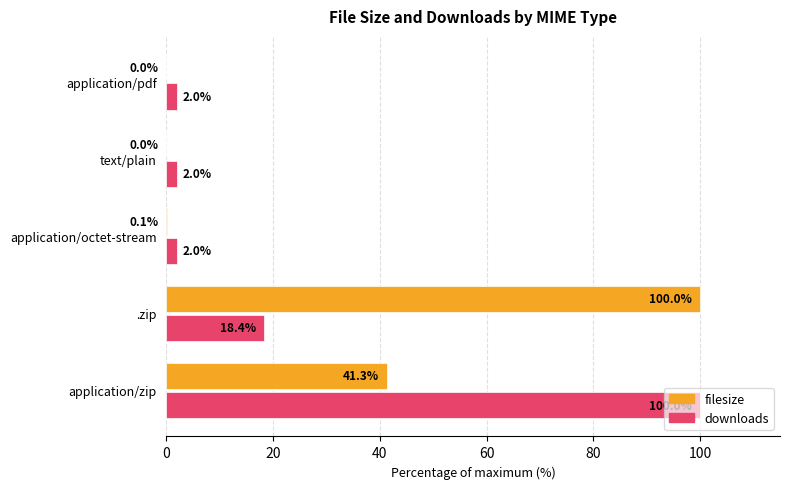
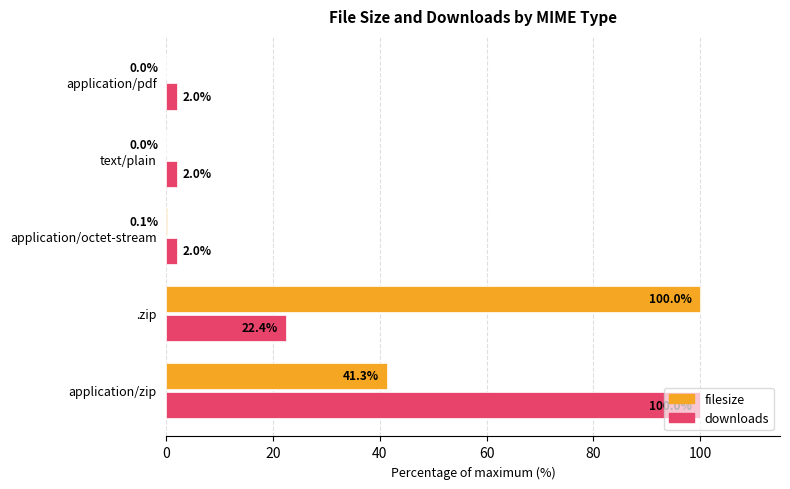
downloads, .zip: 18.4% -> 22.4%
